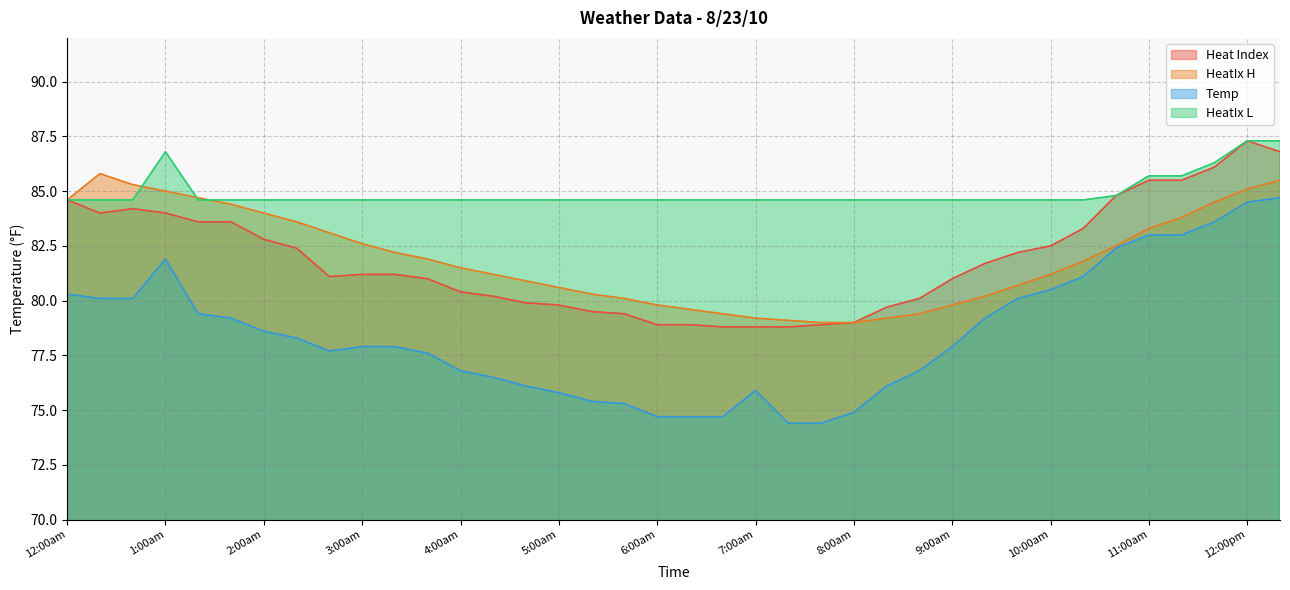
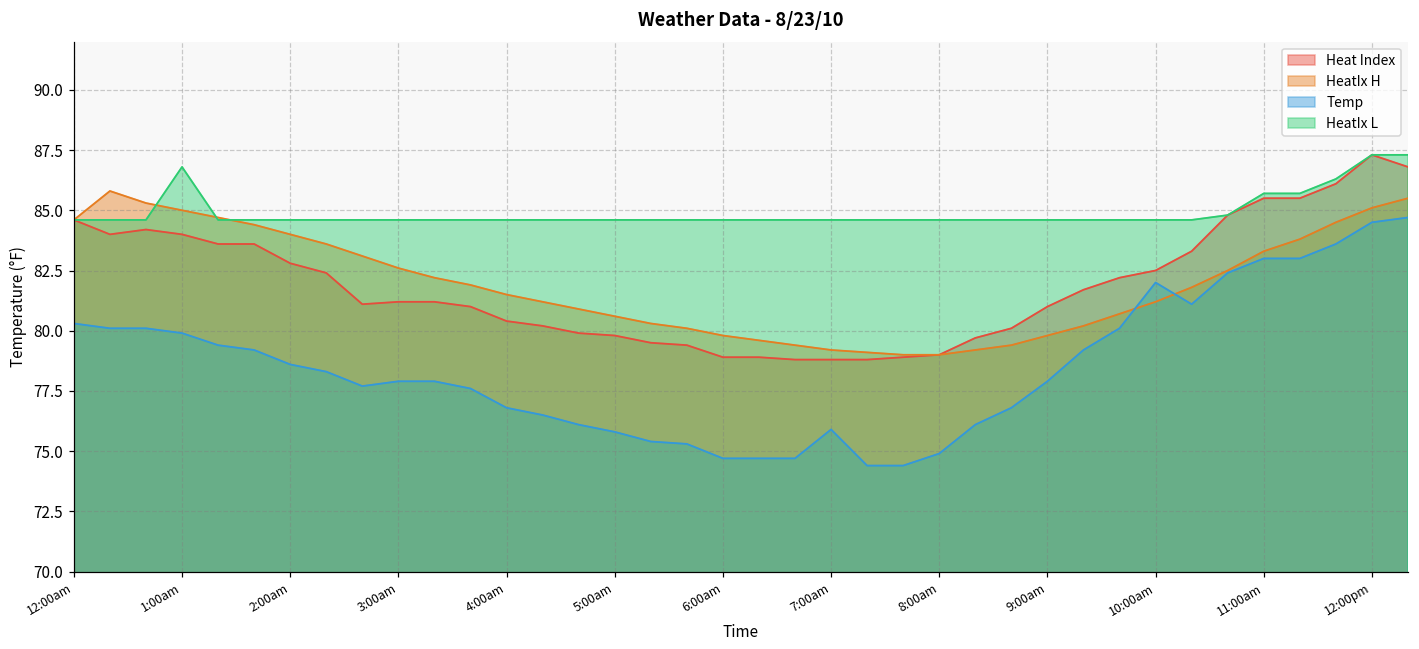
Temp, 1:00am: 81.9 -> 79.9
Temp, 10:00am: 80.5 -> 82.0
